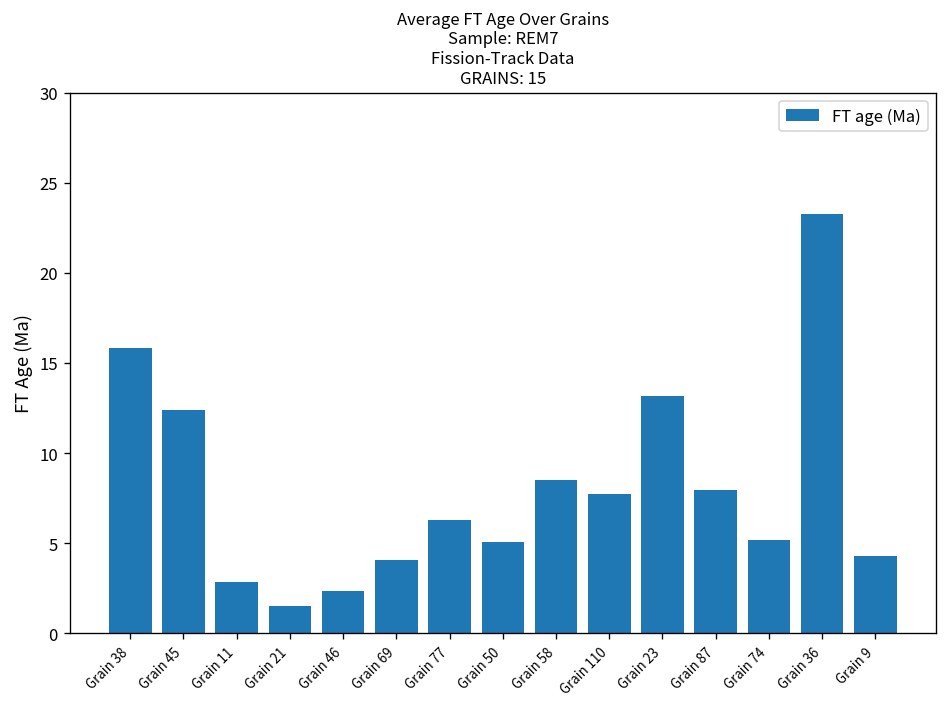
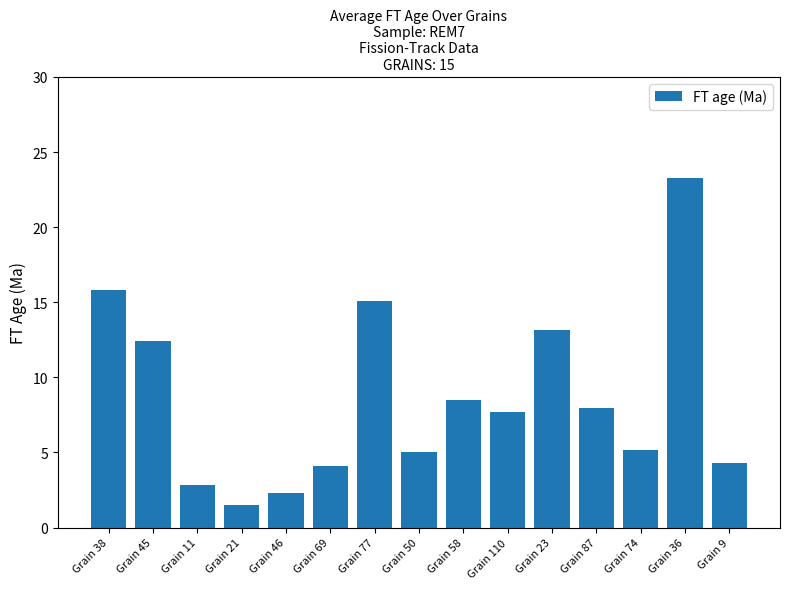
Grain 77: 6.3 -> 15.1
